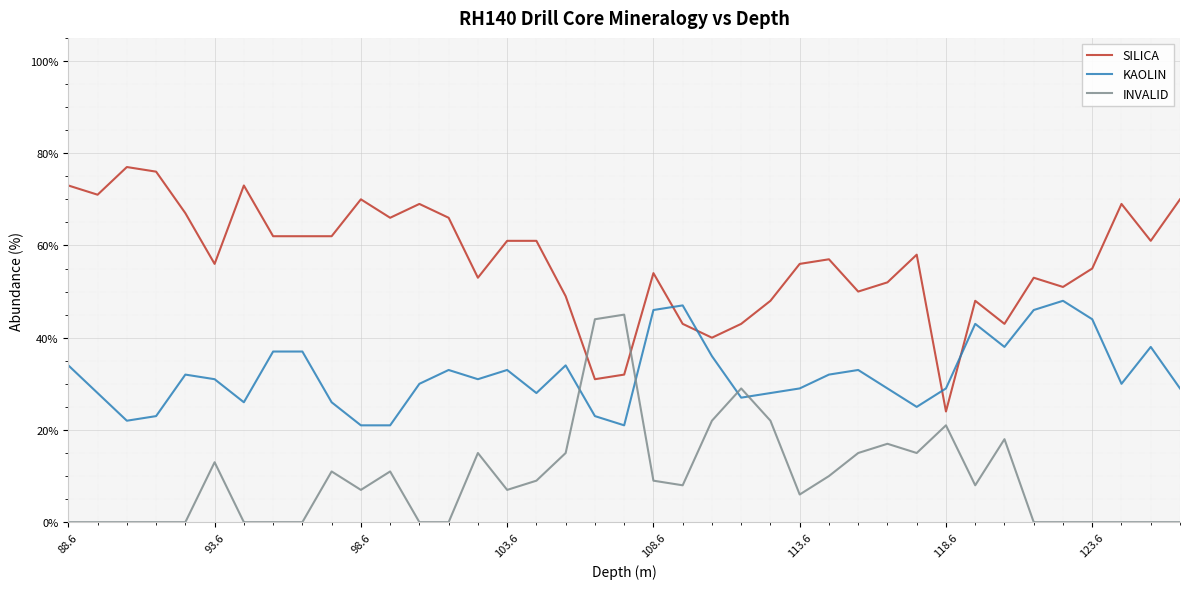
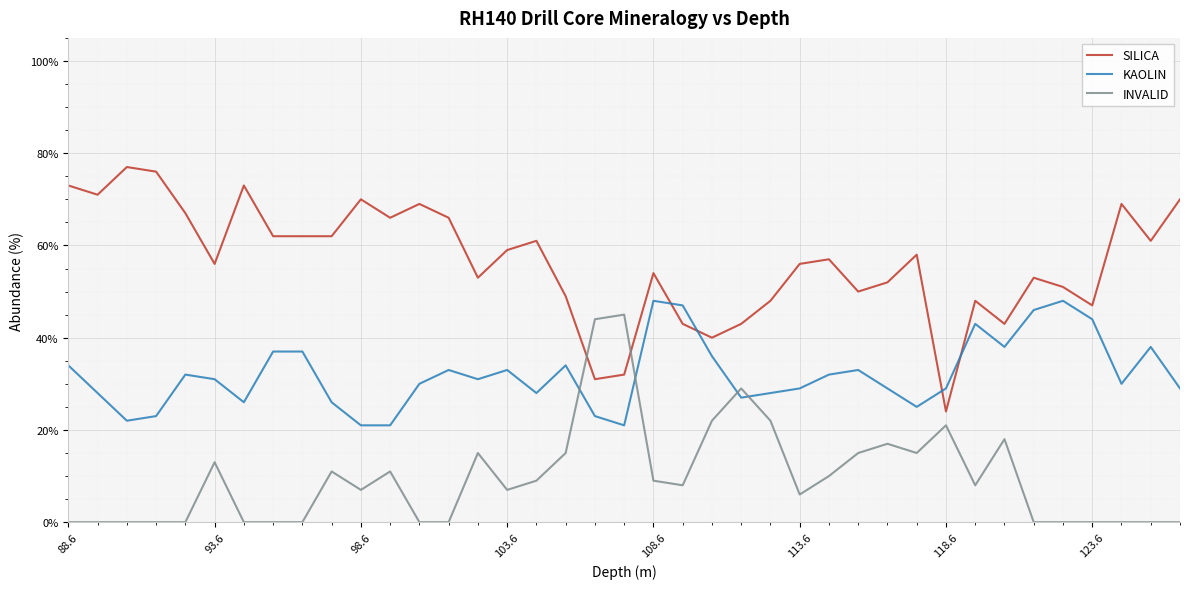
SILICA, 103.6: 61% -> 59%
KAOLIN, 108.6: 46% -> 48%
SILICA, 123.6: 55% -> 47%
